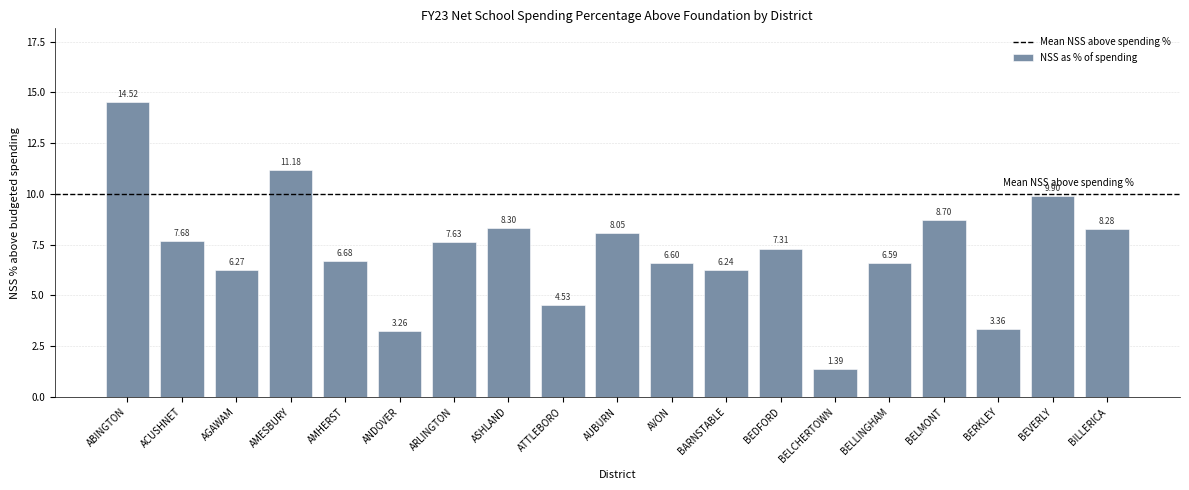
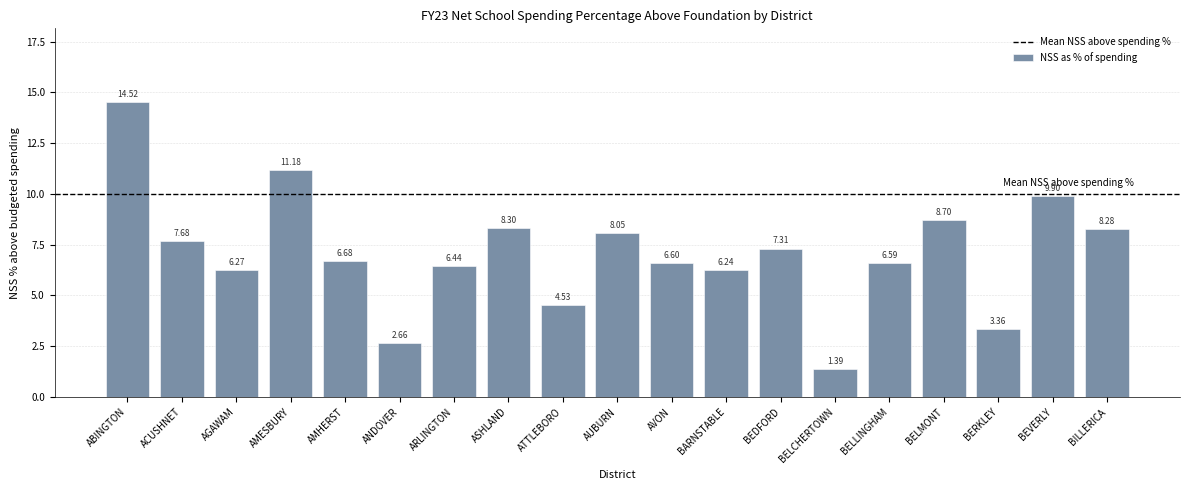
ANDOVER: 3.26 -> 2.66
ARLINGTON: 7.63 -> 6.44
